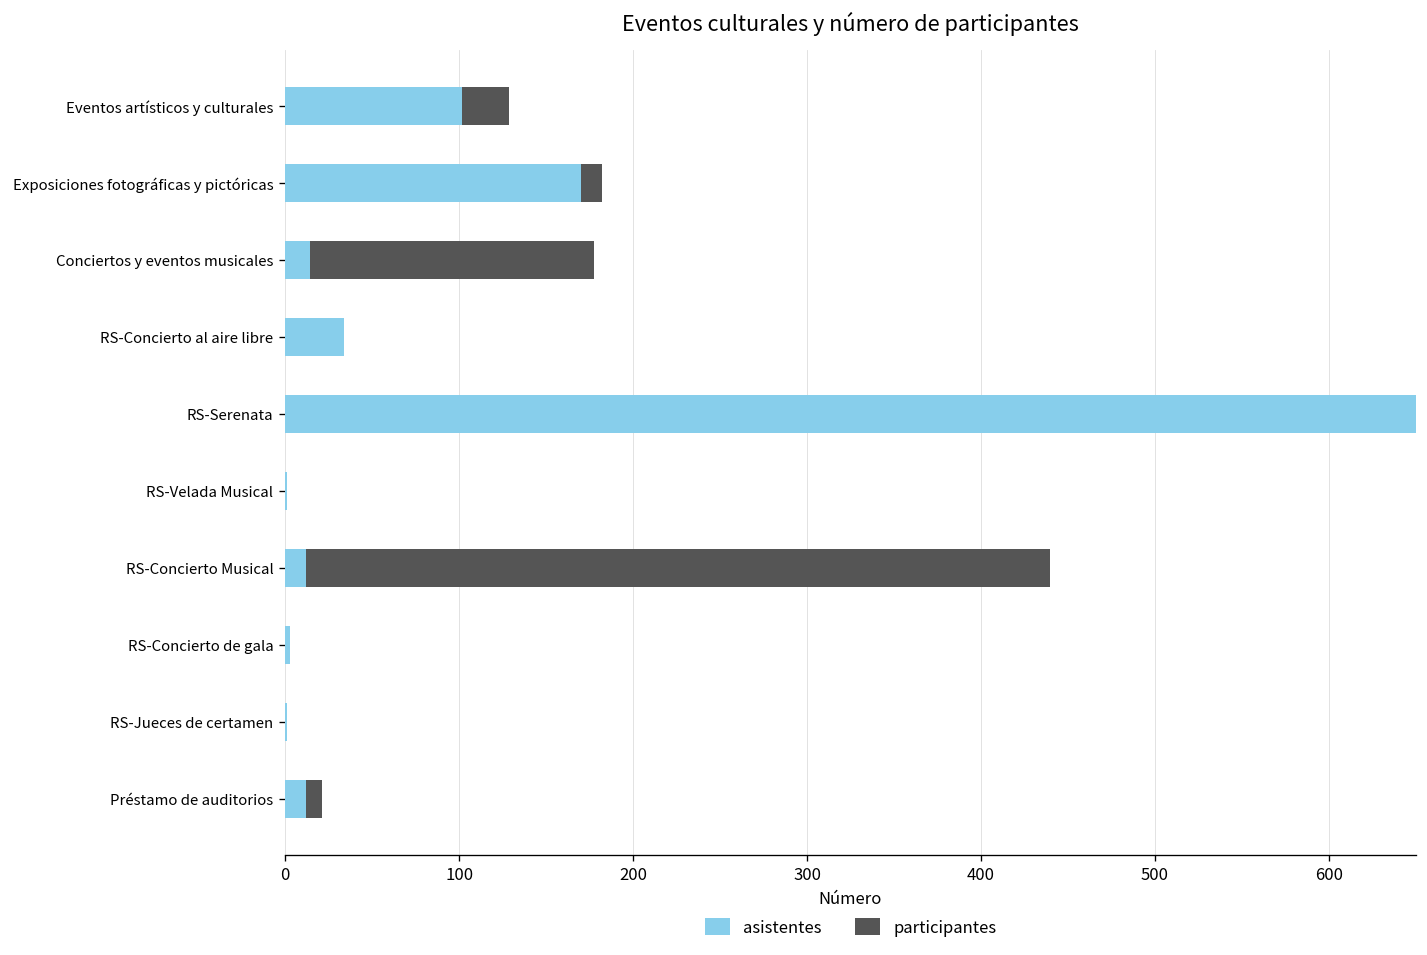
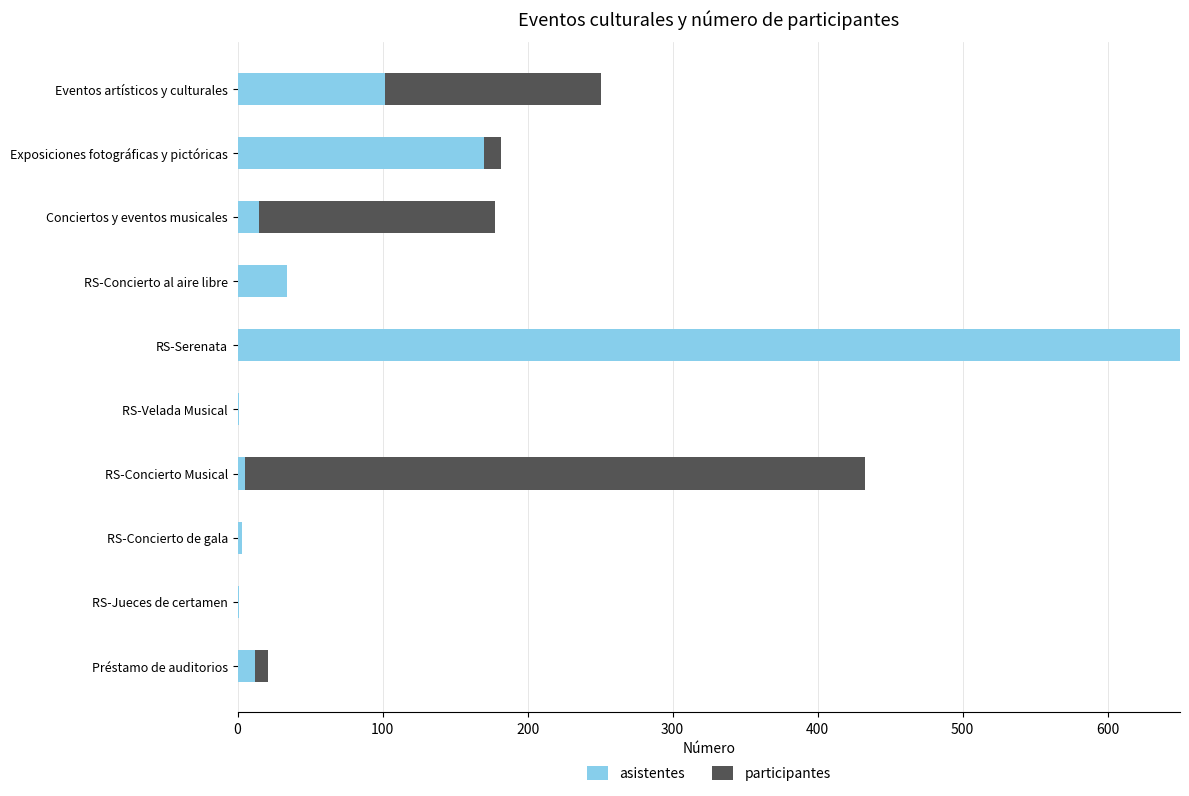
participantes, Eventos artísticos y culturales: 27 -> 149
asistentes, RS-Concierto Musical: 12 -> 5
